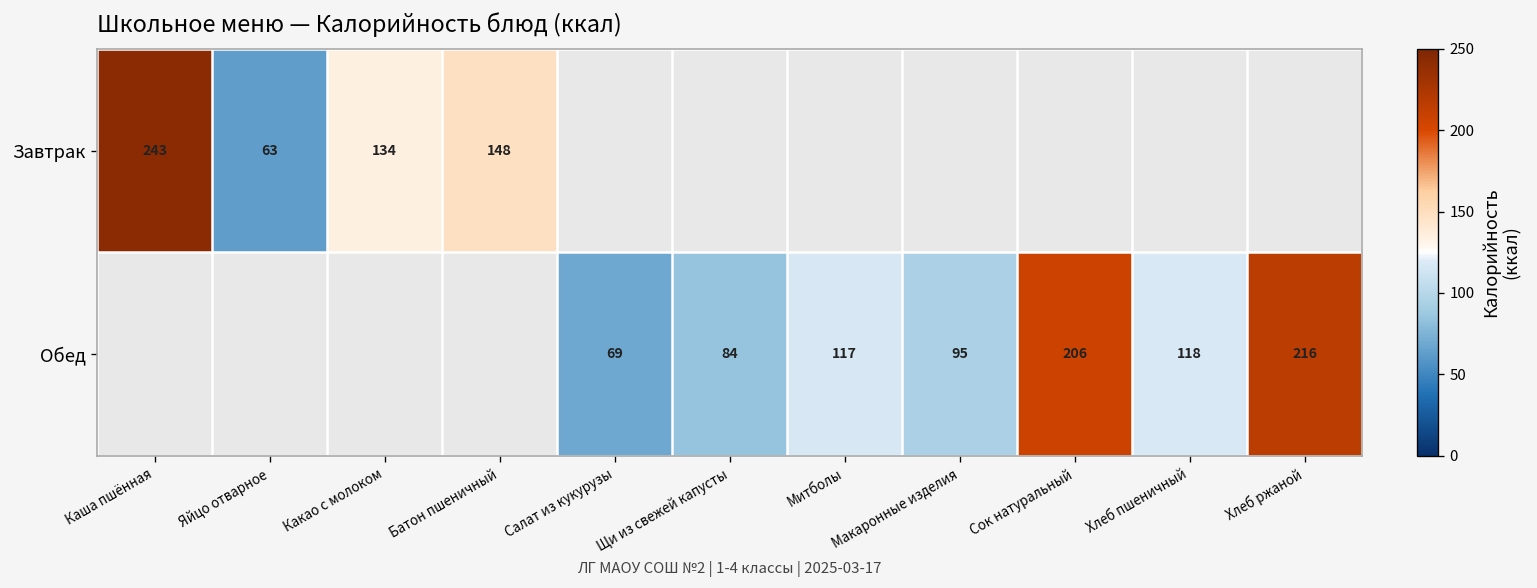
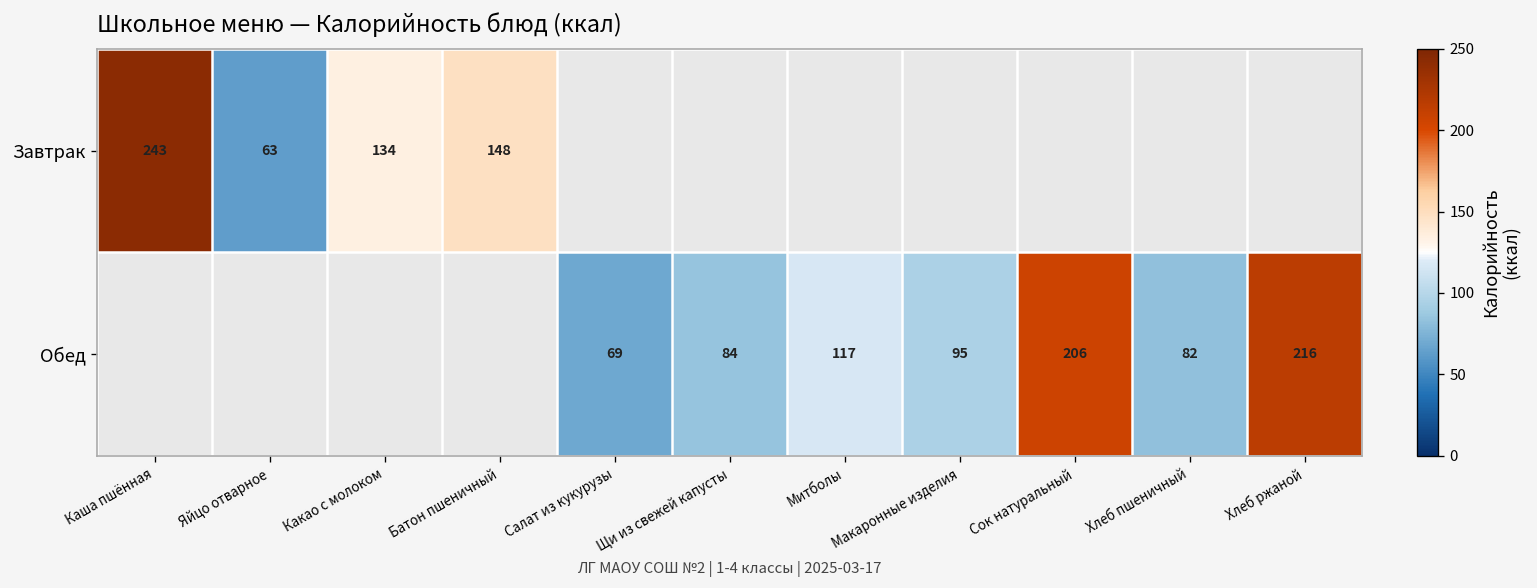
Обед, Хлеб пшеничный: 118 -> 82
